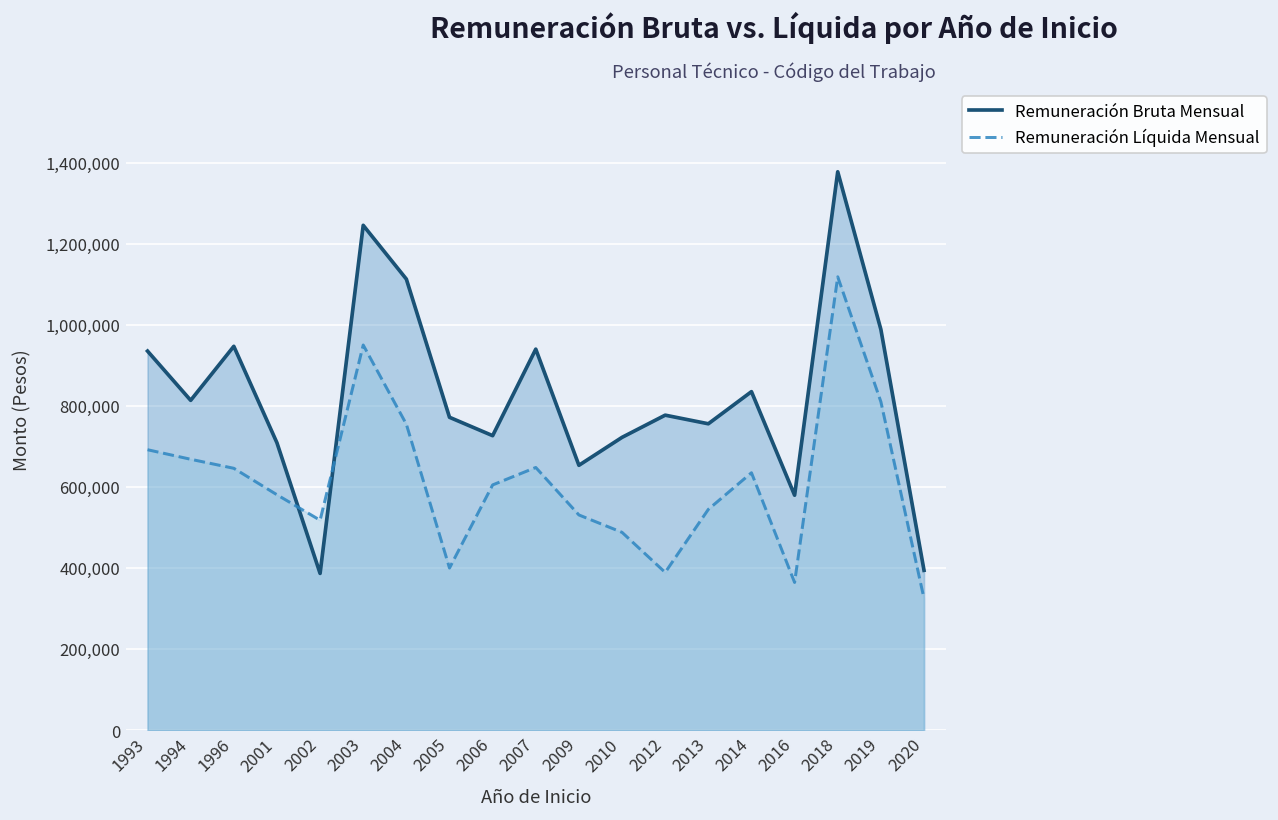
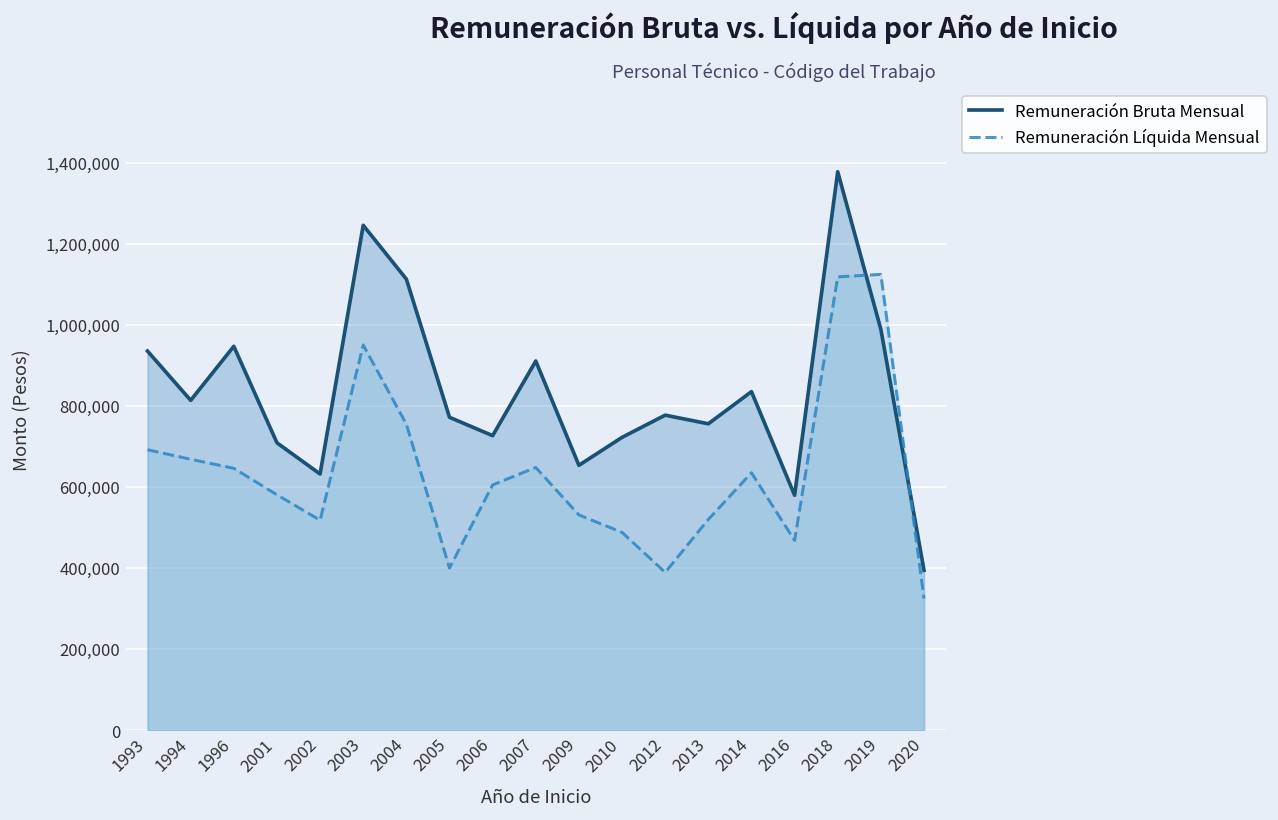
Remuneración Bruta Mensual, 2002: 390,000 -> 630,000
Remuneración Bruta Mensual, 2007: 940,000 -> 910,000
Remuneración Líquida Mensual, 2013: 540,000 -> 520,000
Remuneración Líquida Mensual, 2016: 360,000 -> 470,000
Remuneración Líquida Mensual, 2019: 810,000 -> 1,120,000
